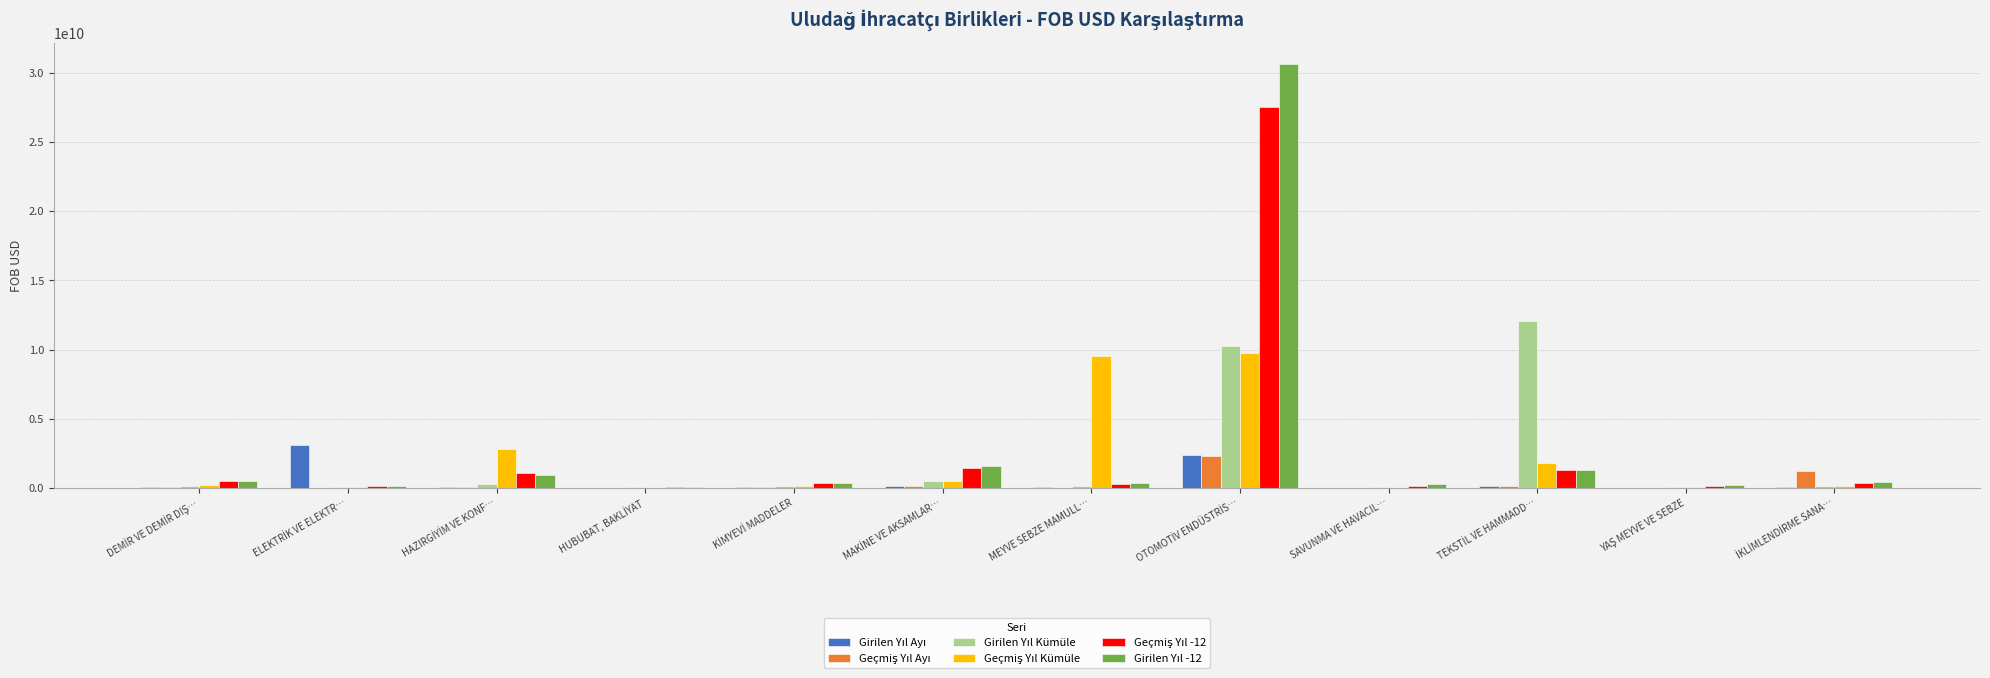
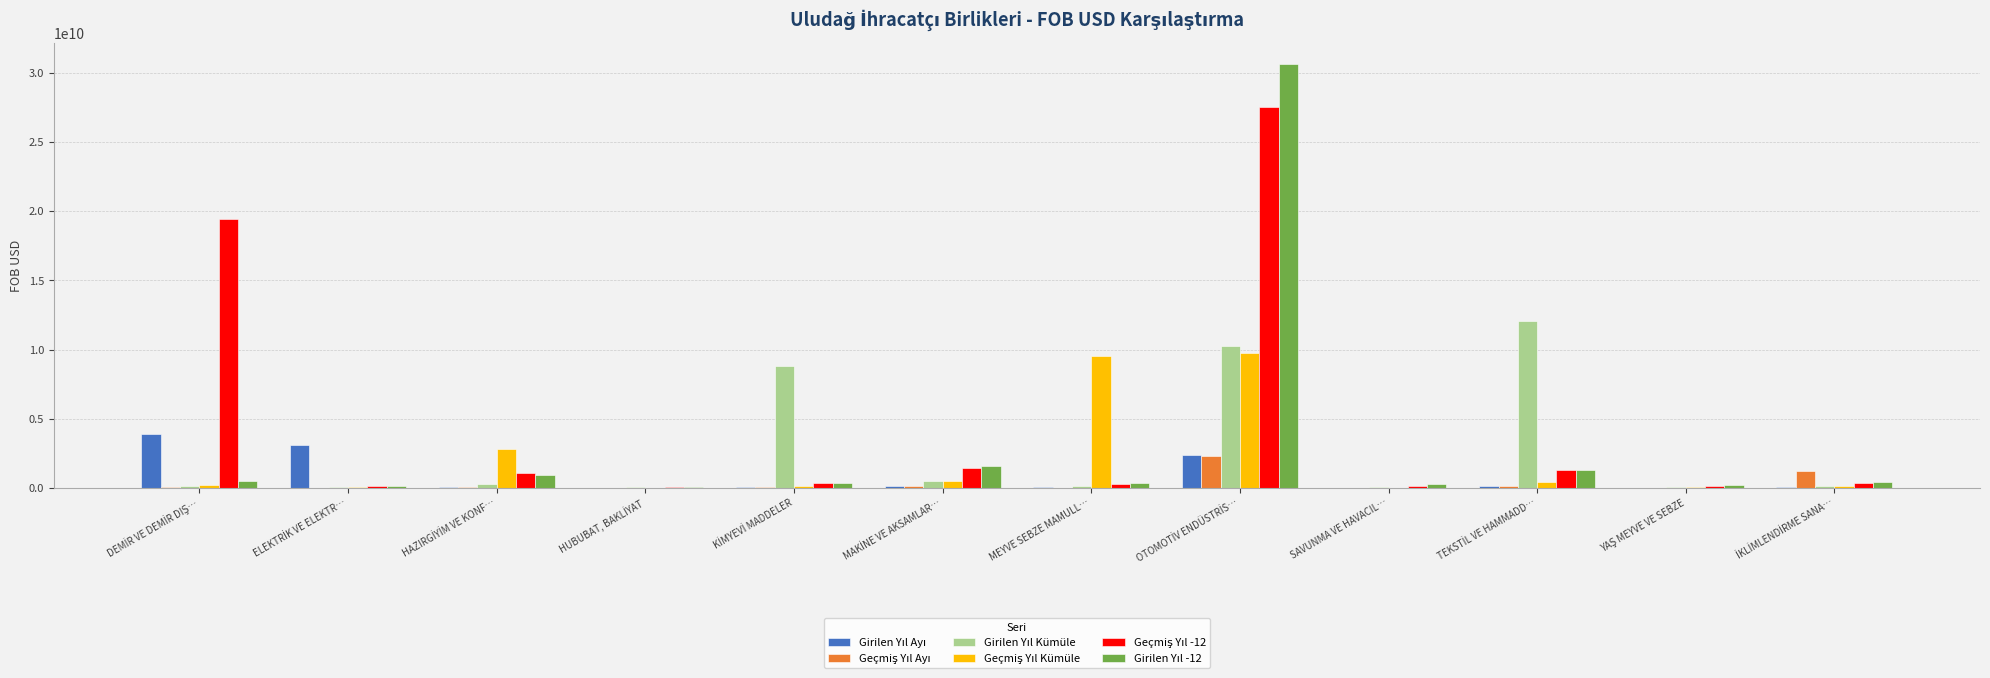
Girilen Yıl Ayı, DEMİR VE DEMİR DIŞ…: 0 -> 3900000000
Geçmiş Yıl -12, DEMİR VE DEMİR DIŞ…: 500000000 -> 19400000000
Girilen Yıl Kümüle, KİMYEVİ MADDELER: 100000000 -> 8800000000
Geçmiş Yıl Kümüle, TEKSTİL VE HAMMADD…: 1800000000 -> 400000000
